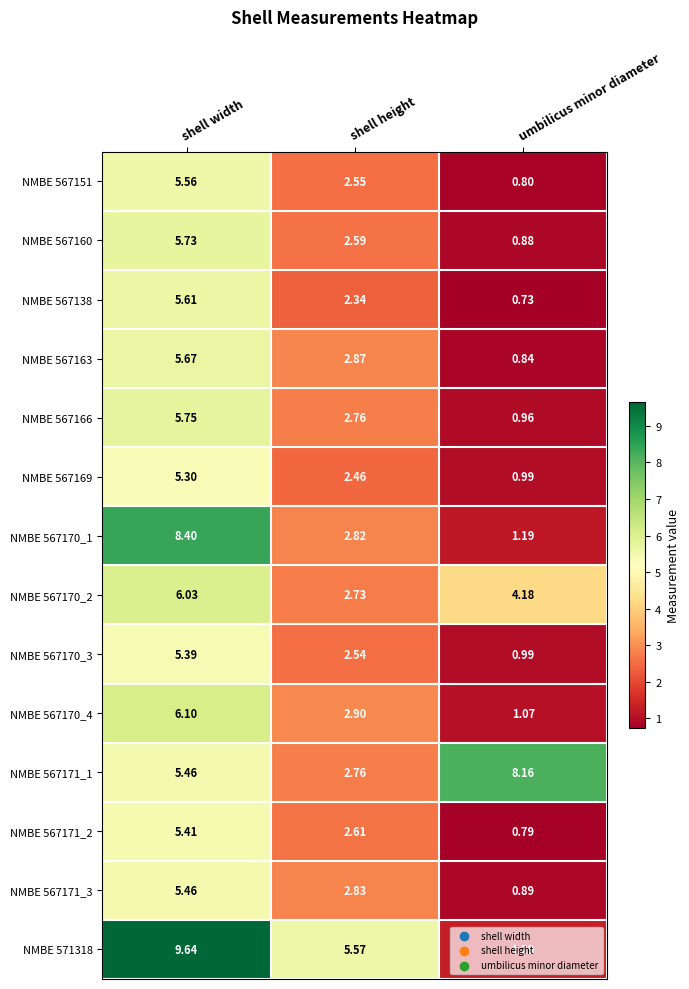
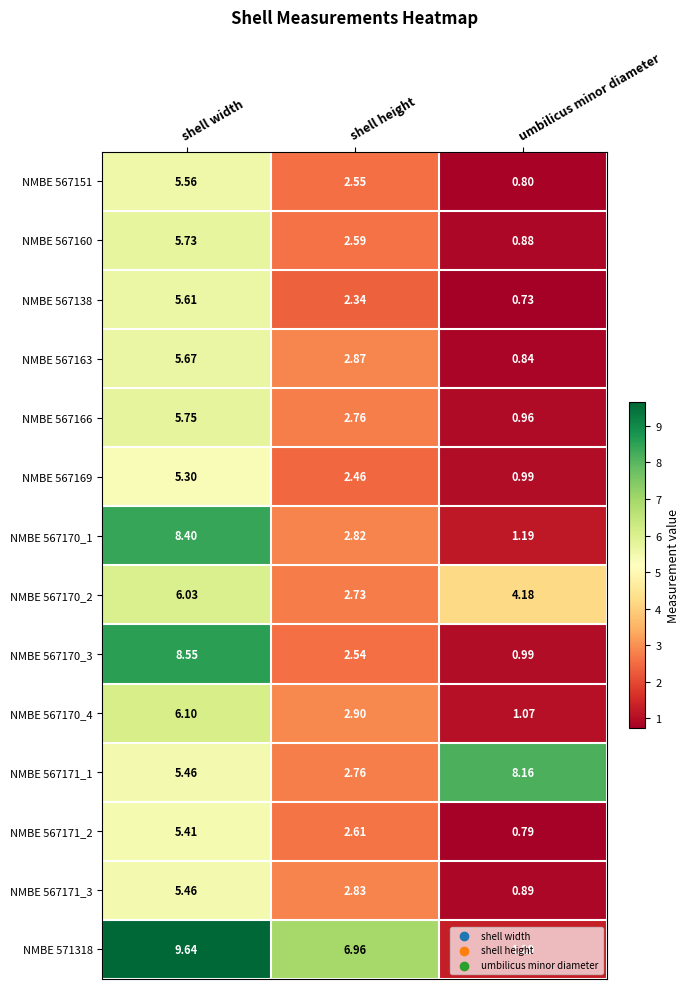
NMBE 567170_3, shell width: 5.39 -> 8.55
NMBE 571318, shell height: 5.57 -> 6.96
